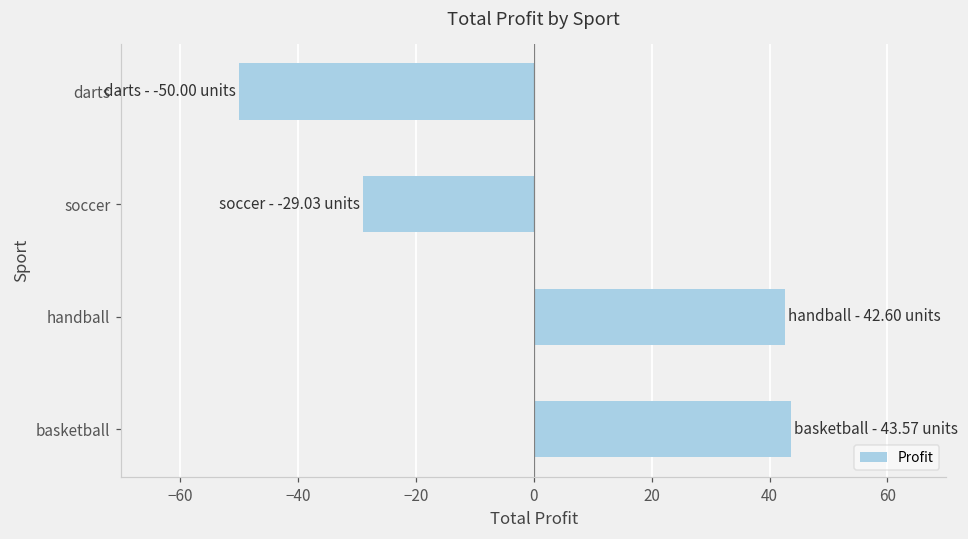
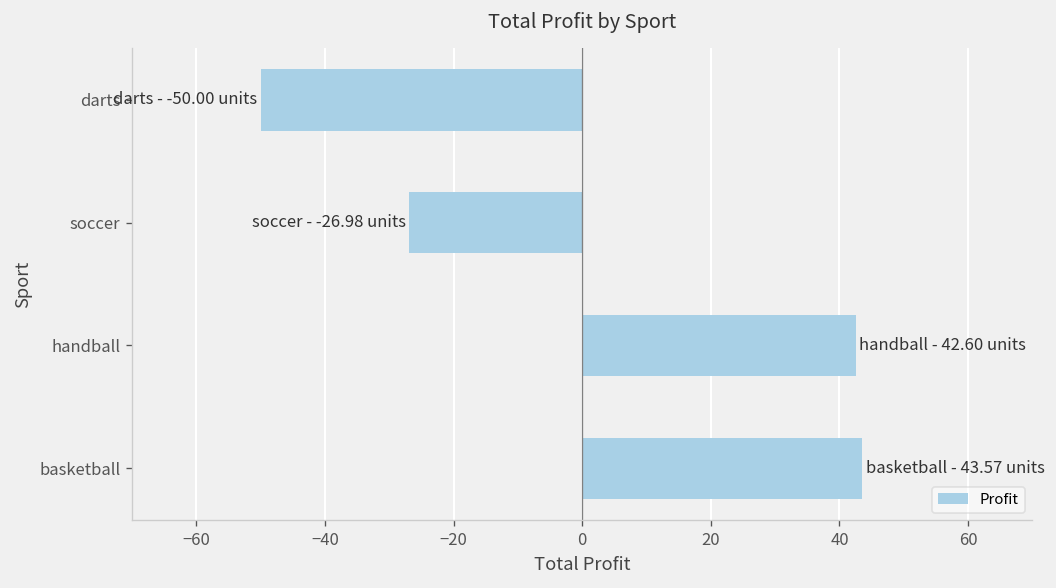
soccer: -29.03 -> -26.98
